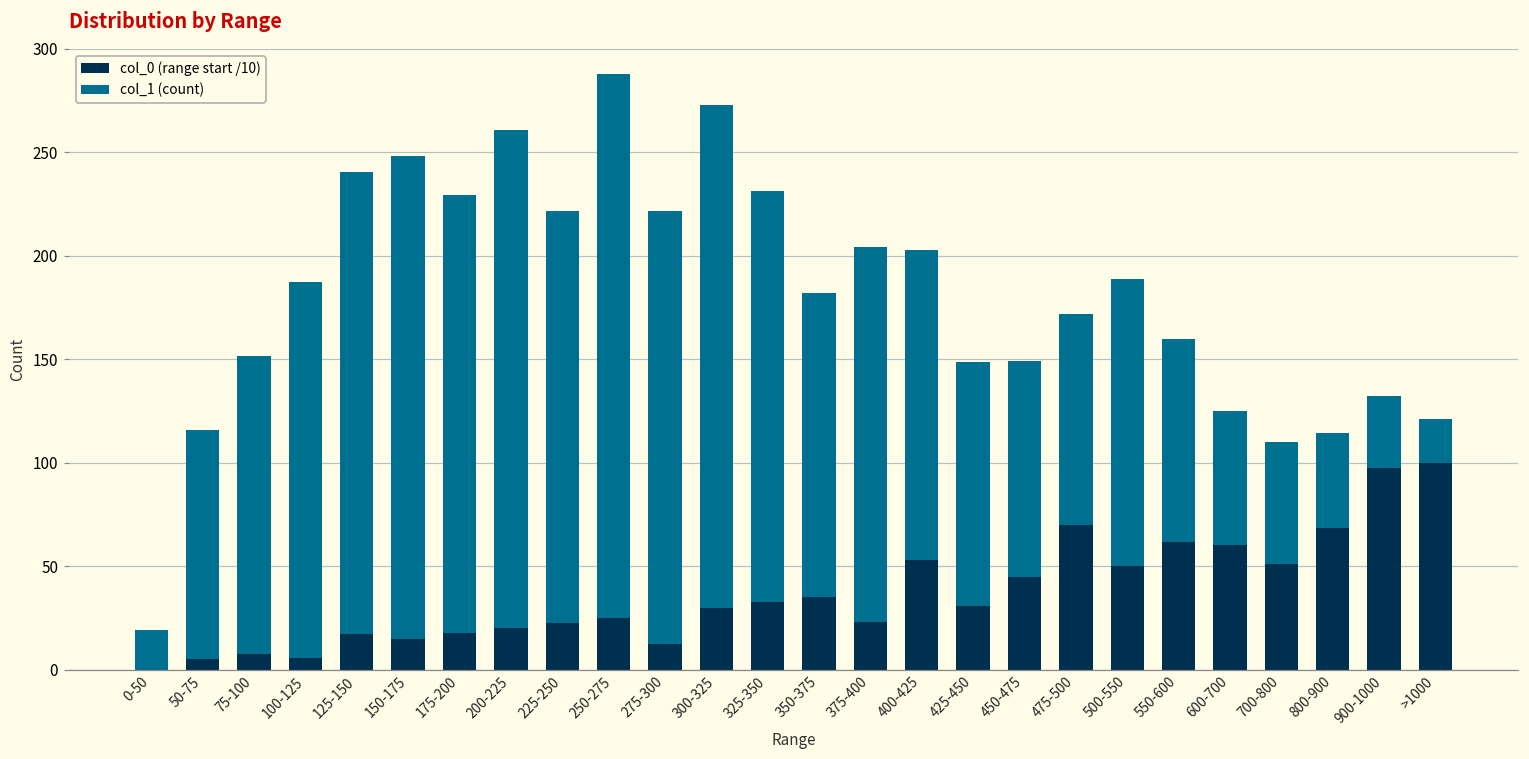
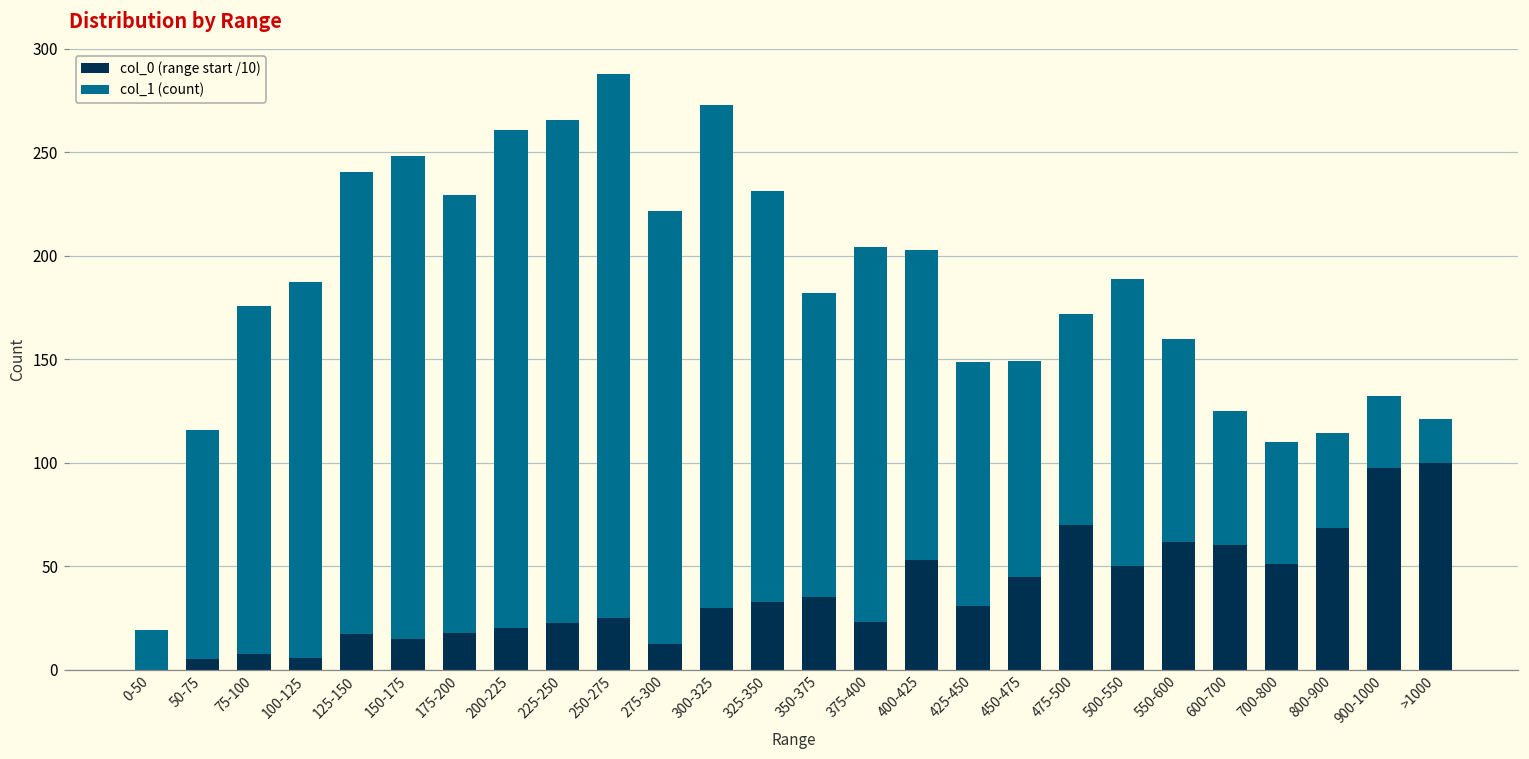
col_1 (count), 75-100: 144 -> 168
col_1 (count), 225-250: 199 -> 243
